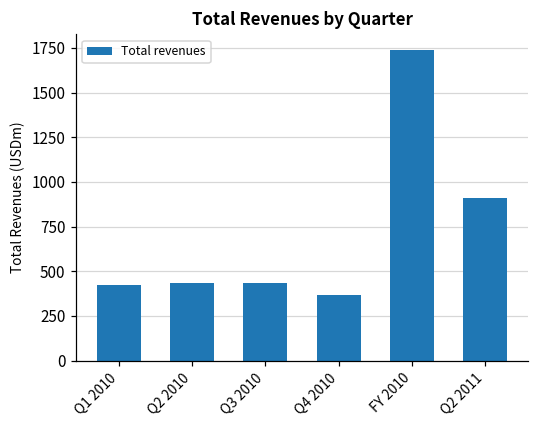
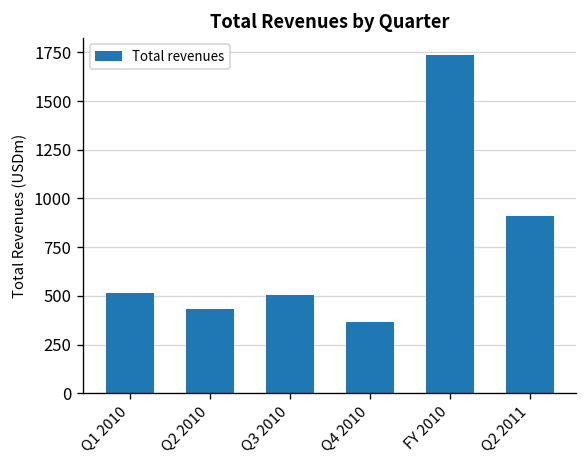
Q1 2010: 420 -> 520
Q3 2010: 430 -> 510
